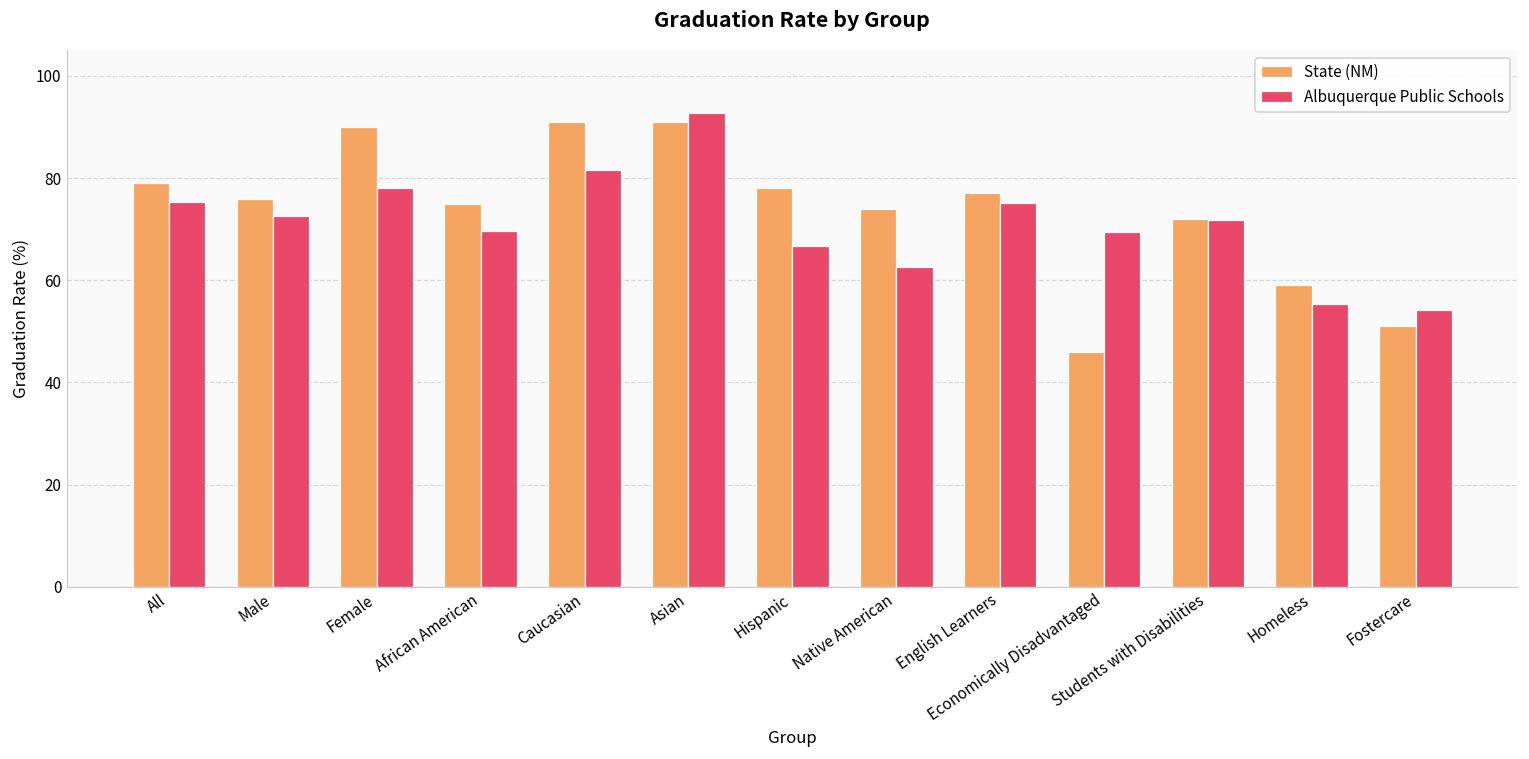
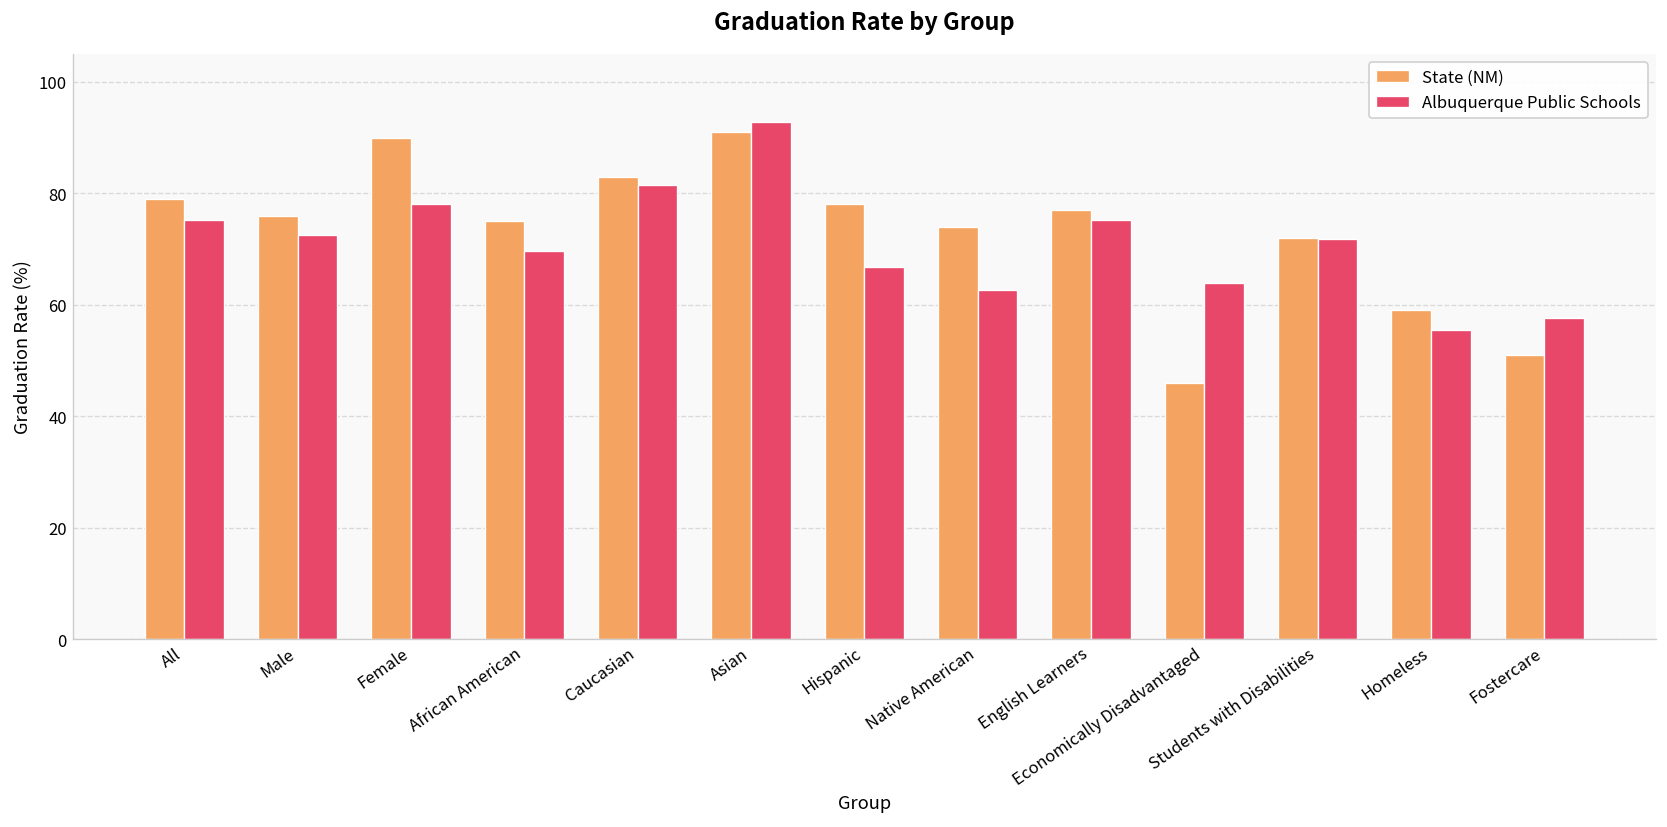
State (NM), Caucasian: 91 -> 83
Albuquerque Public Schools, Economically Disadvantaged: 69 -> 64
Albuquerque Public Schools, Fostercare: 54 -> 58
